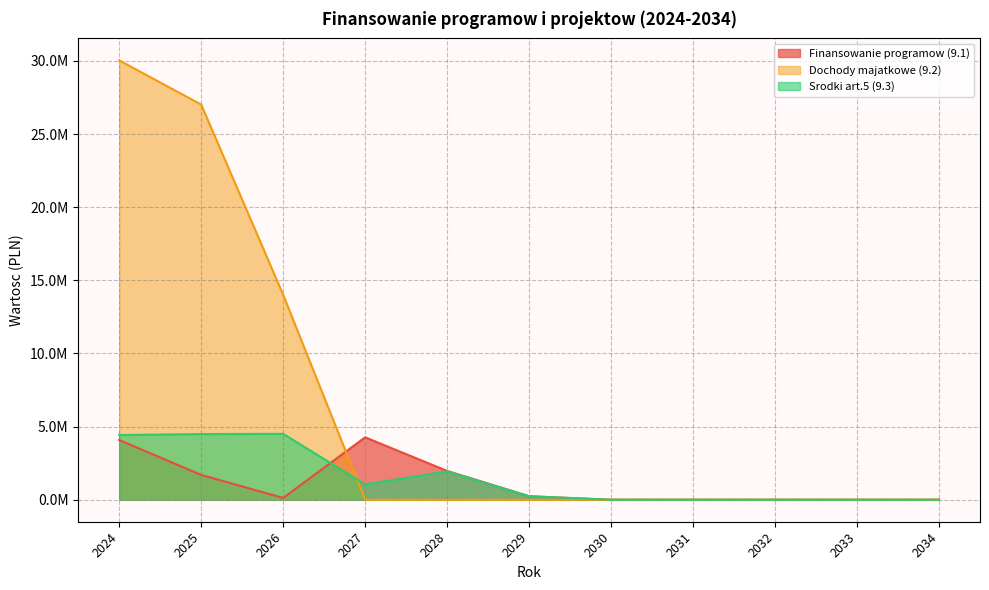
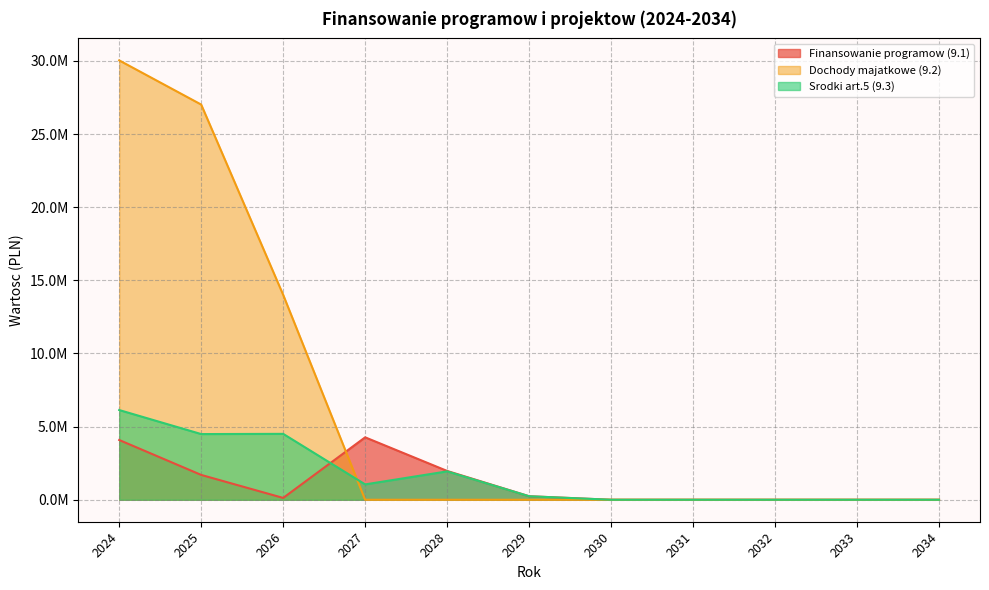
Srodki art.5 (9.3), 2024: 4400000 -> 6100000
